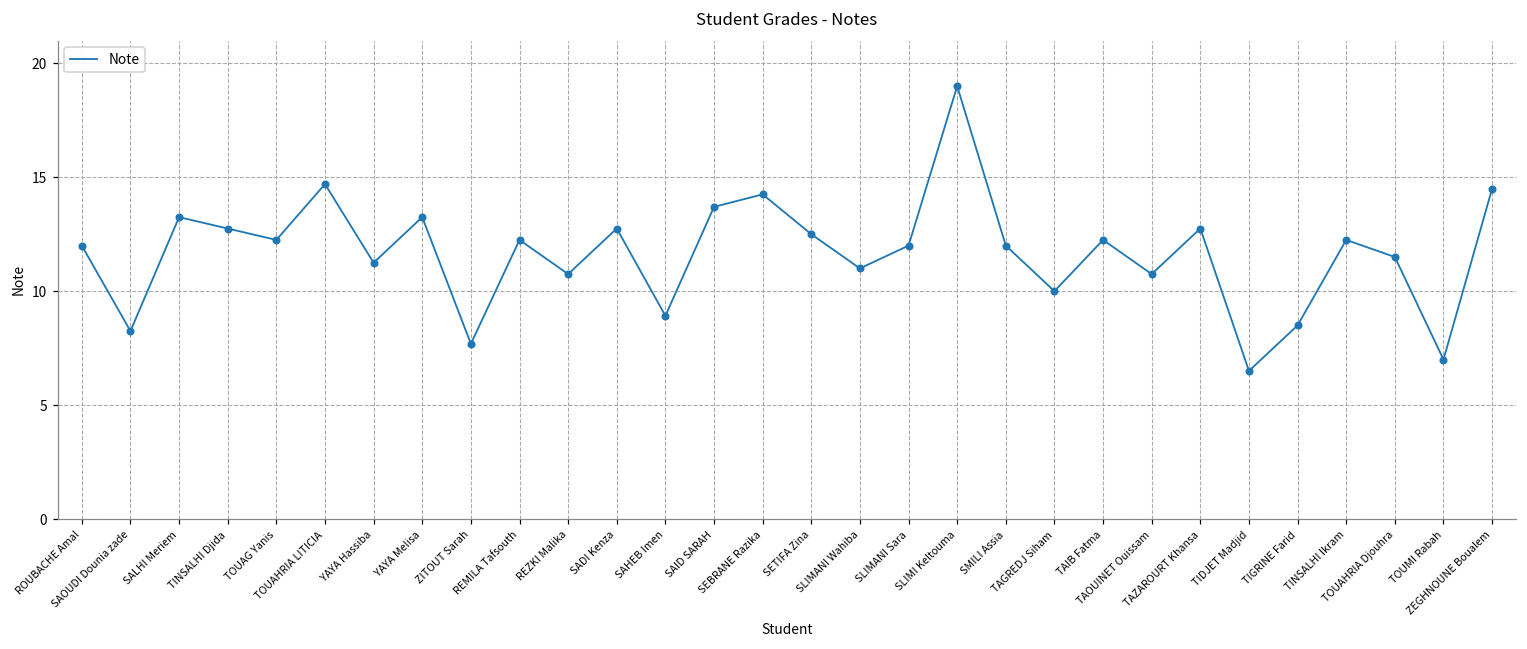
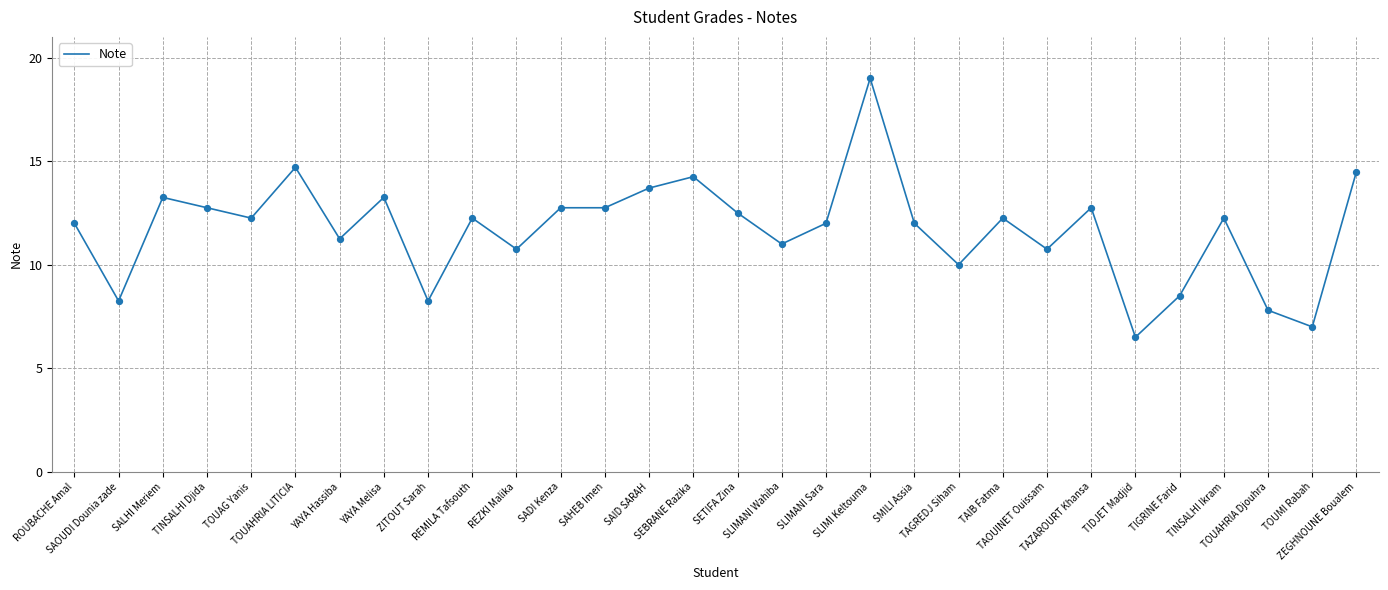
ZITOUT Sarah: 7.7 -> 8.3
SAHEB Imen: 8.9 -> 12.8
TOUAHRIA Djouhra: 11.5 -> 7.8
